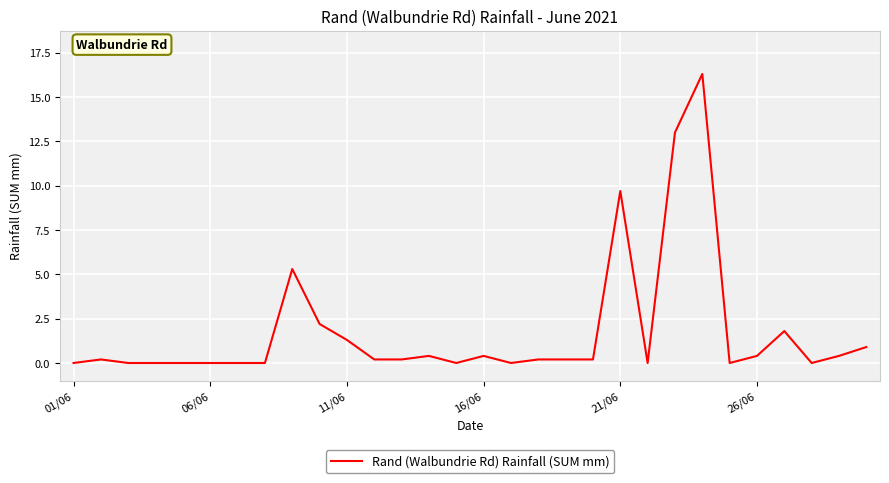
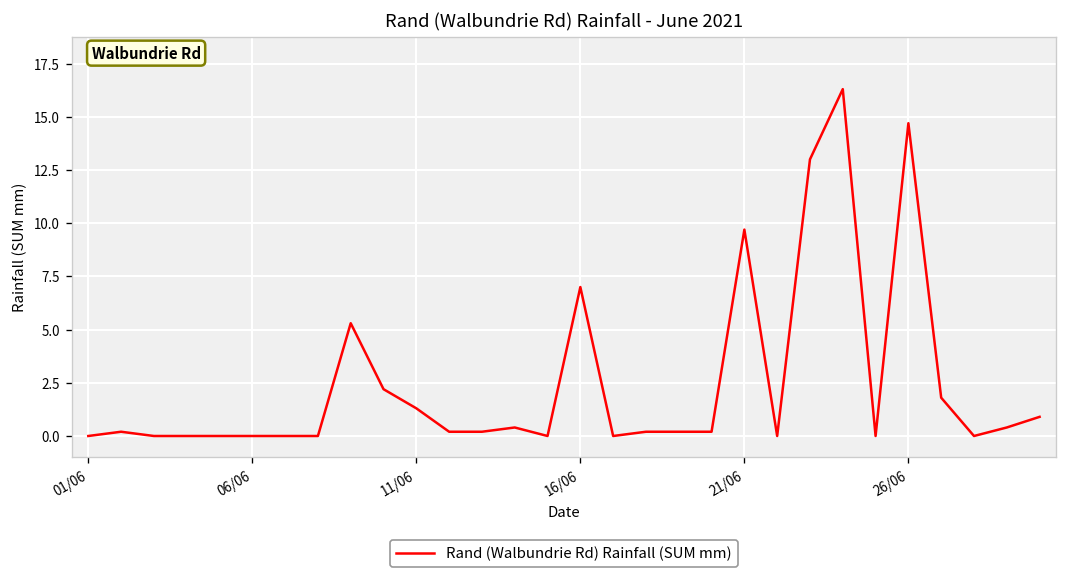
16/06: 0.4 -> 7.0
26/06: 0.4 -> 14.7
